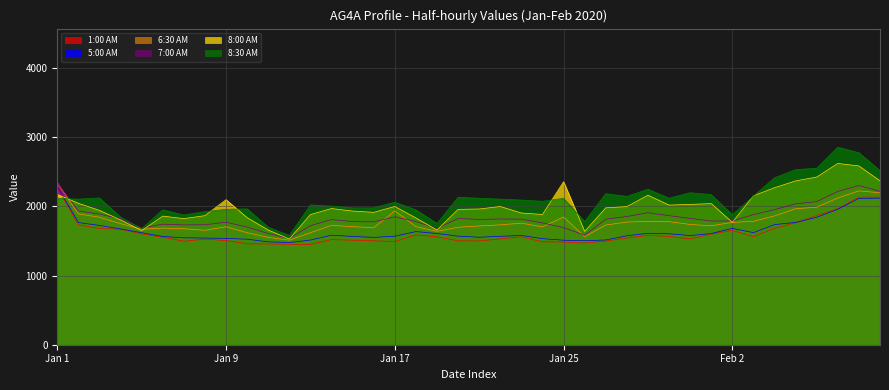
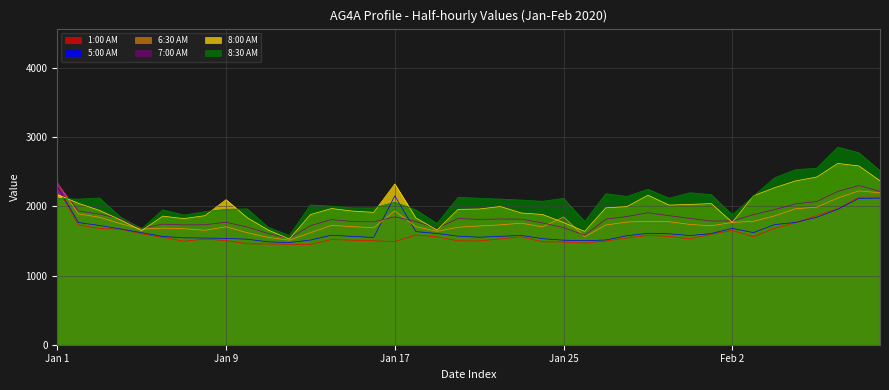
5:00 AM, Jan 17: 1600 -> 2200
8:00 AM, Jan 17: 2000 -> 2300
8:00 AM, Jan 25: 2400 -> 1800
